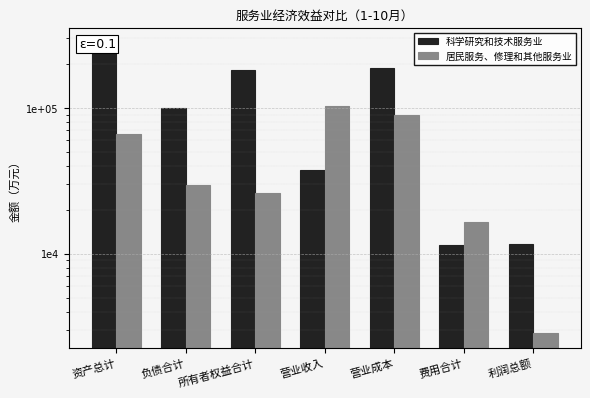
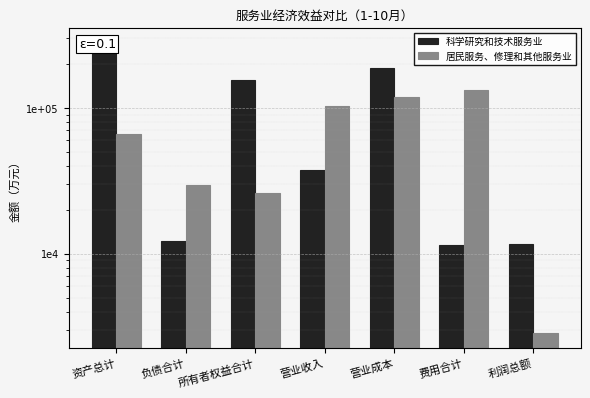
科学研究和技术服务业, 负债合计: 100000 -> 12000
科学研究和技术服务业, 所有者权益合计: 180000 -> 150000
居民服务、修理和其他服务业, 营业成本: 90000 -> 120000
居民服务、修理和其他服务业, 费用合计: 17000 -> 130000
